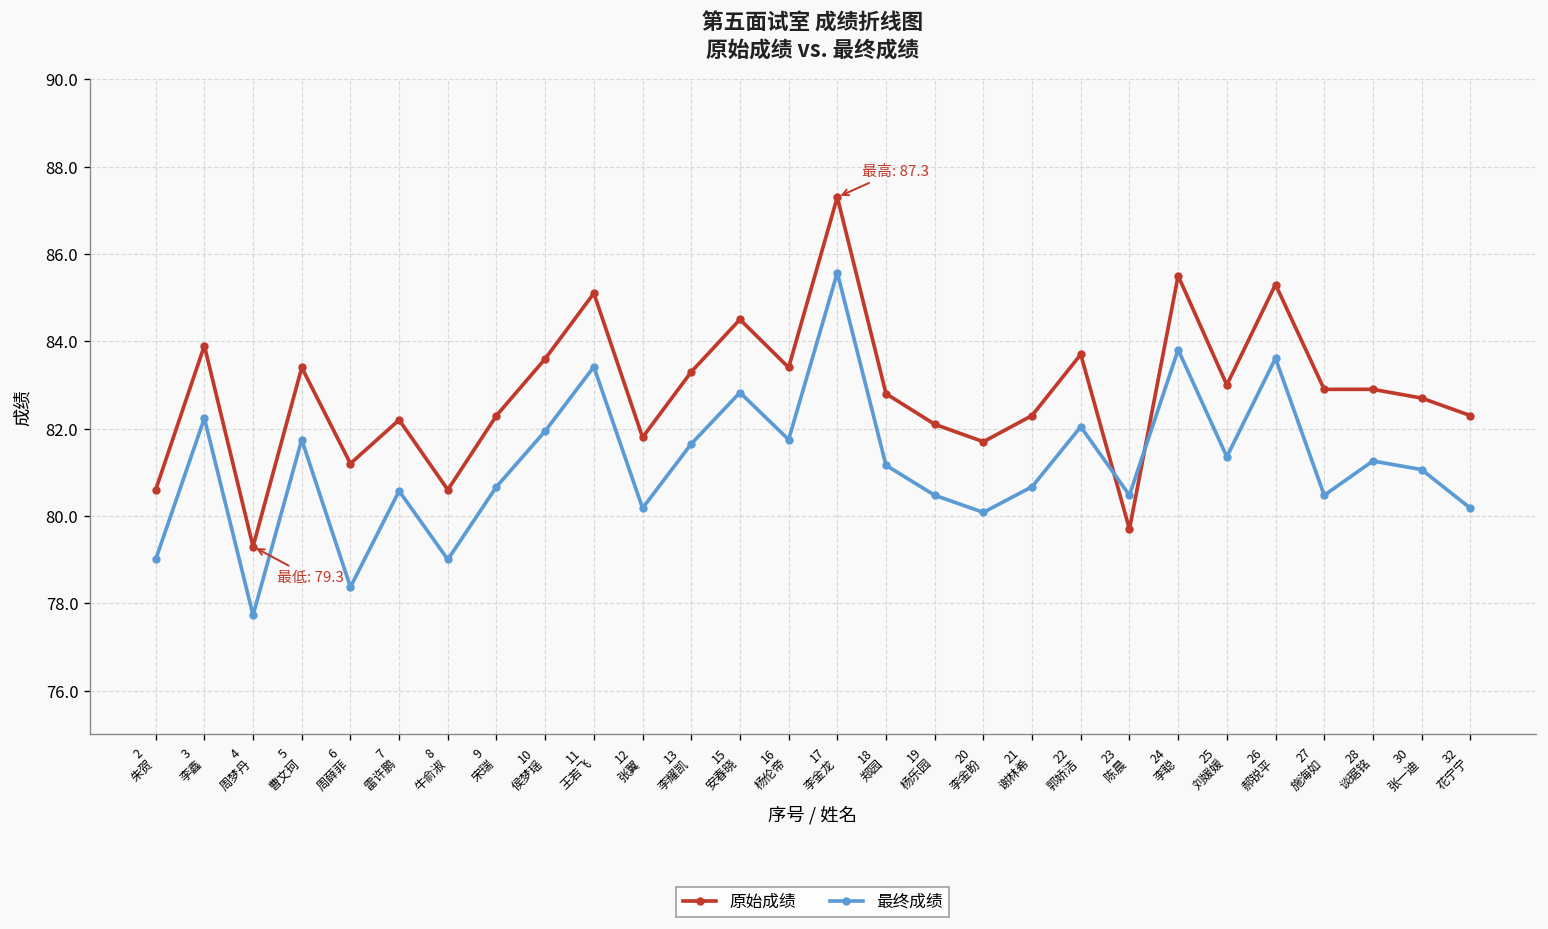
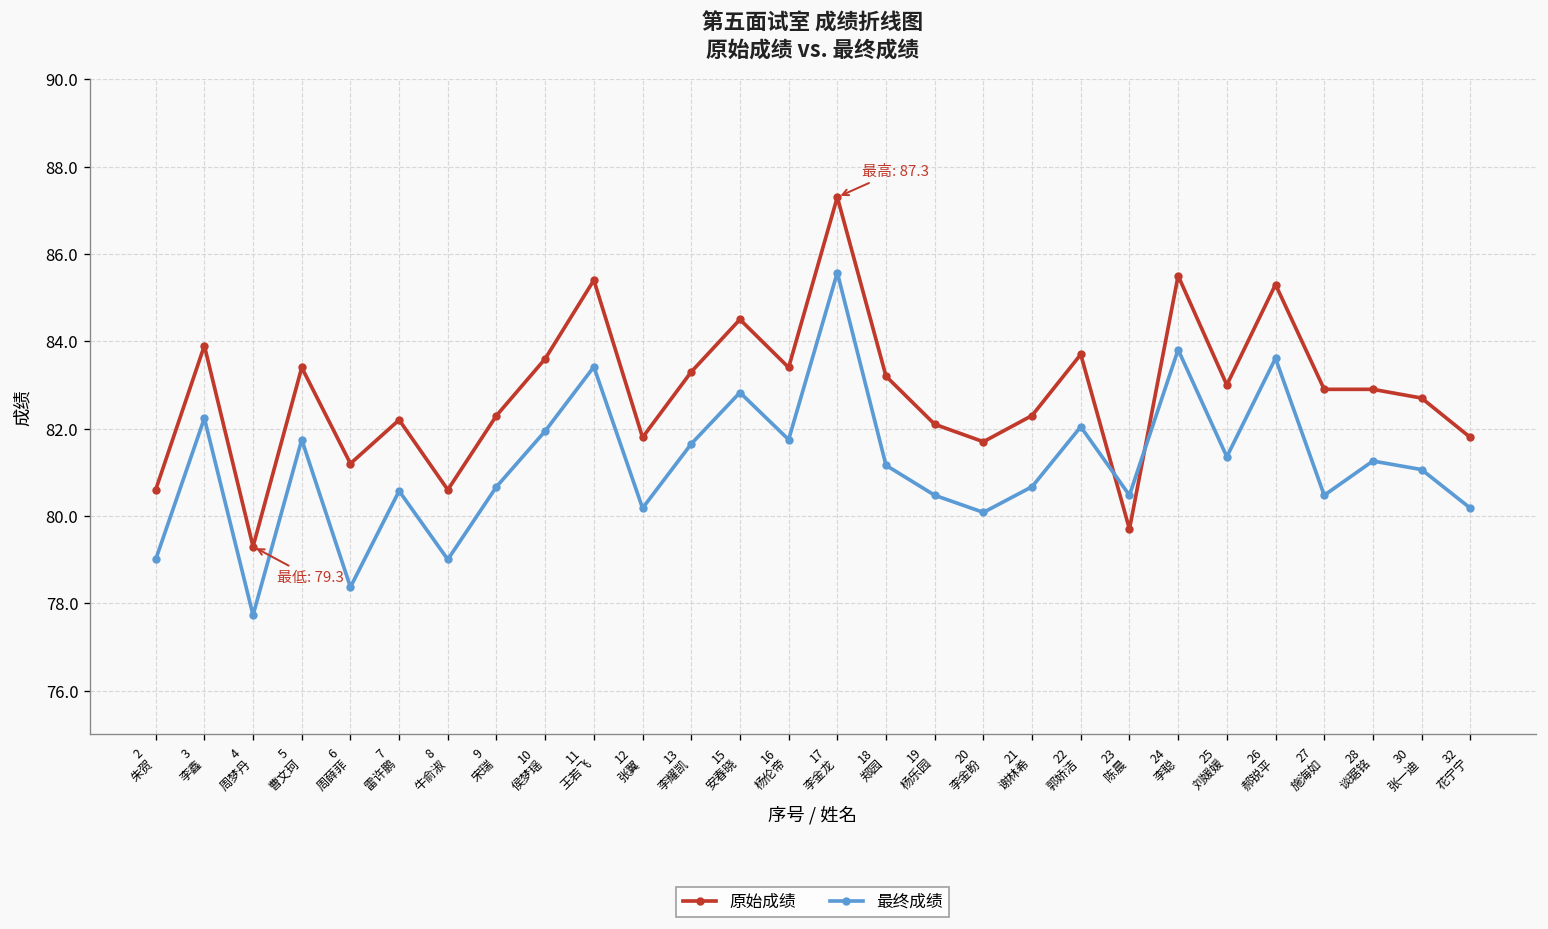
原始成绩, 11 王若飞: 85.1 -> 85.4
原始成绩, 18 郑园: 82.8 -> 83.2
原始成绩, 32 花宁宁: 82.3 -> 81.8
